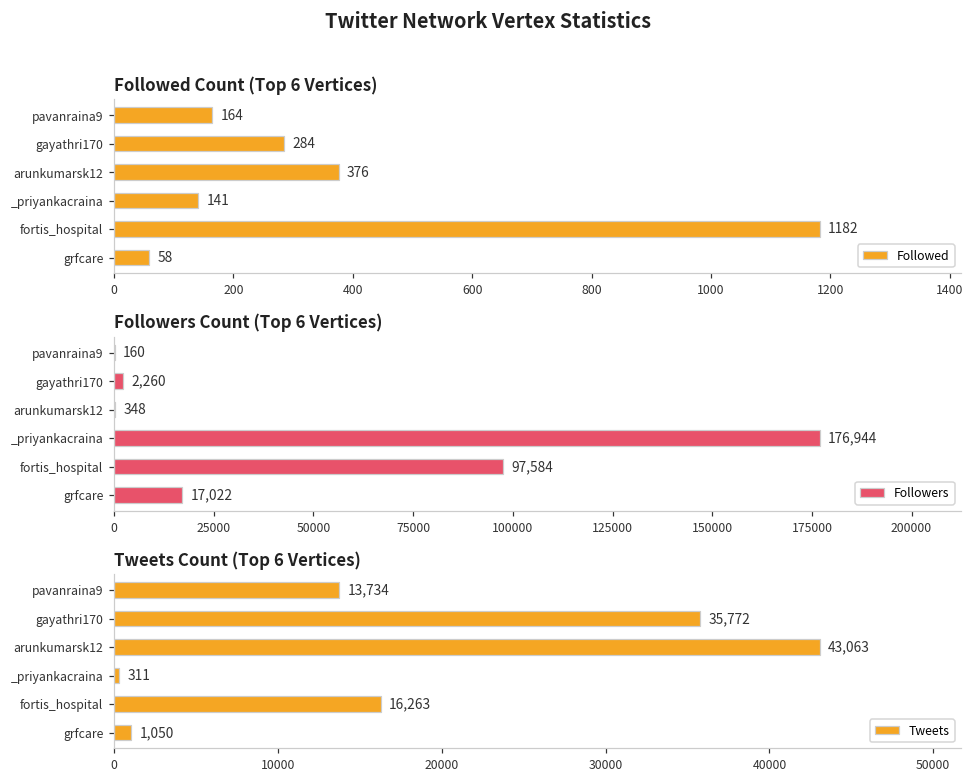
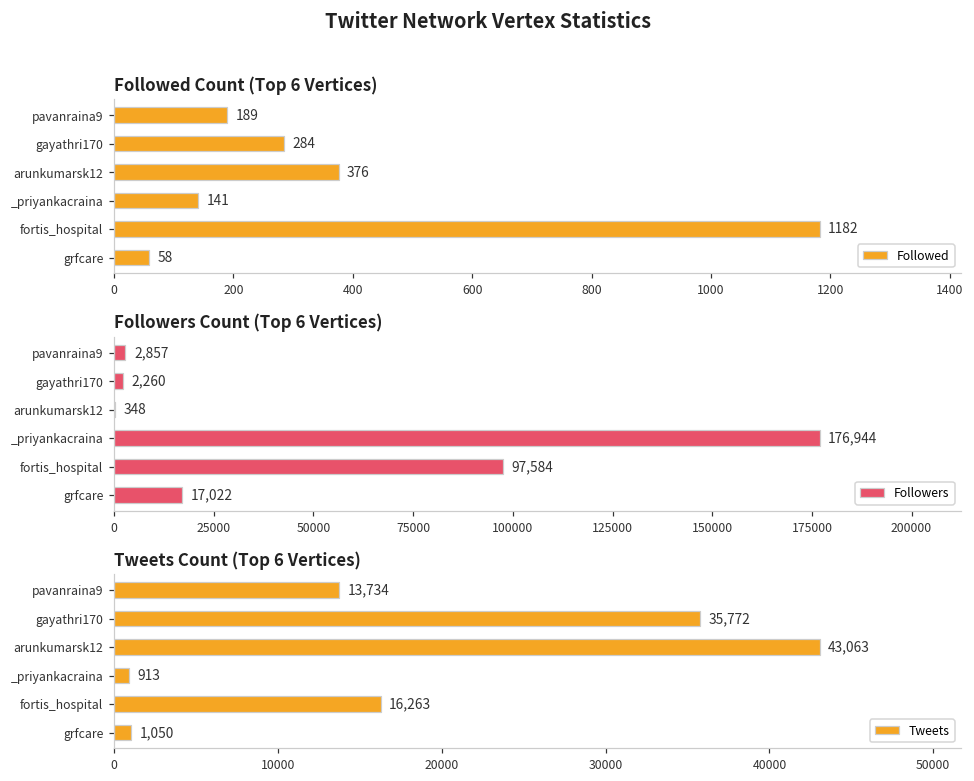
Followed Count (Top 6 Vertices), pavanraina9: 164 -> 189
Followers Count (Top 6 Vertices), pavanraina9: 160 -> 2,857
Tweets Count (Top 6 Vertices), _priyankacraina: 311 -> 913
